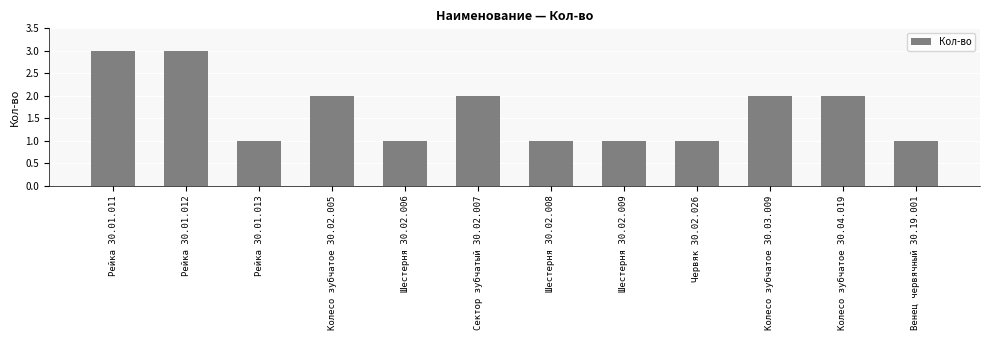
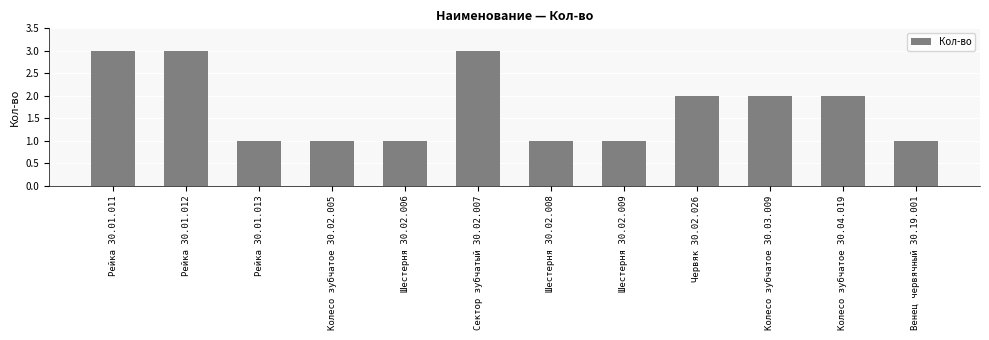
Колесо зубчатое 30.02.005: 2 -> 1
Сектор зубчатый 30.02.007: 2 -> 3
Червяк 30.02.026: 1 -> 2
